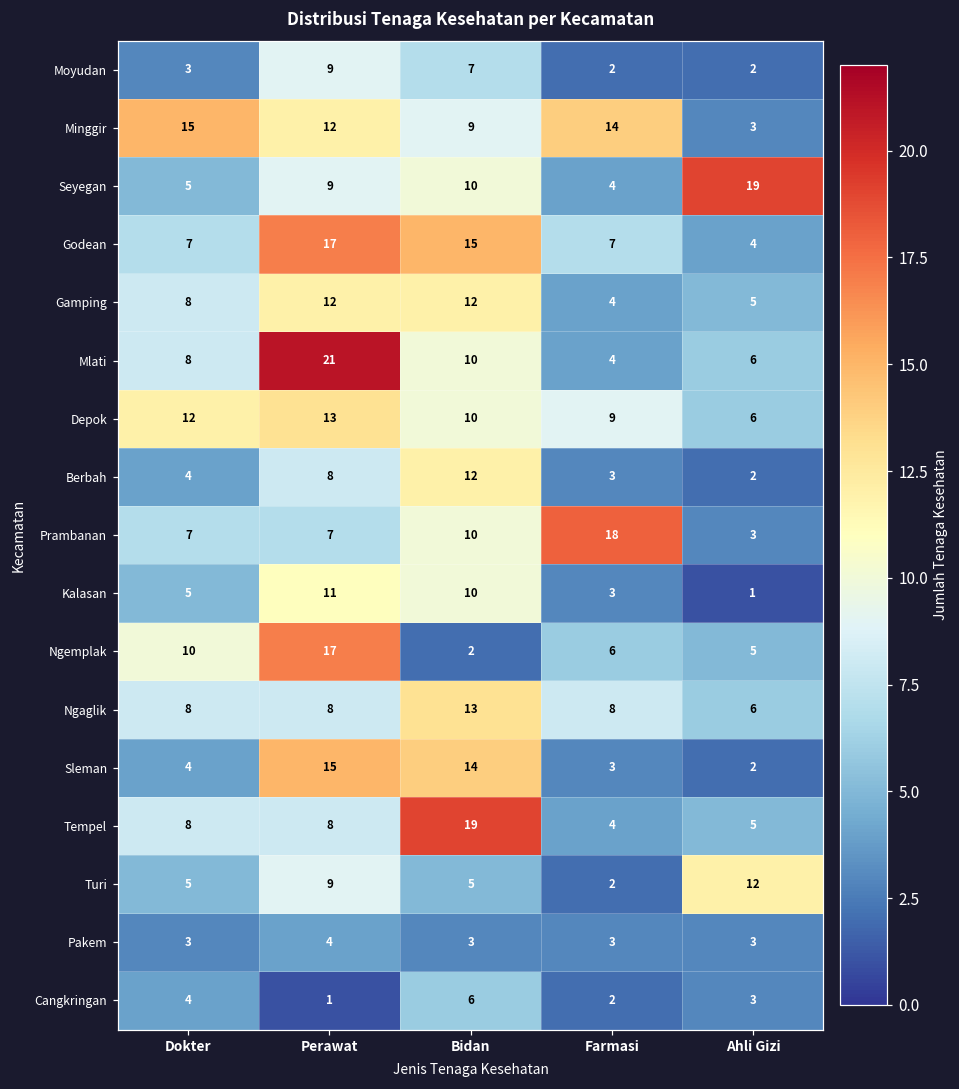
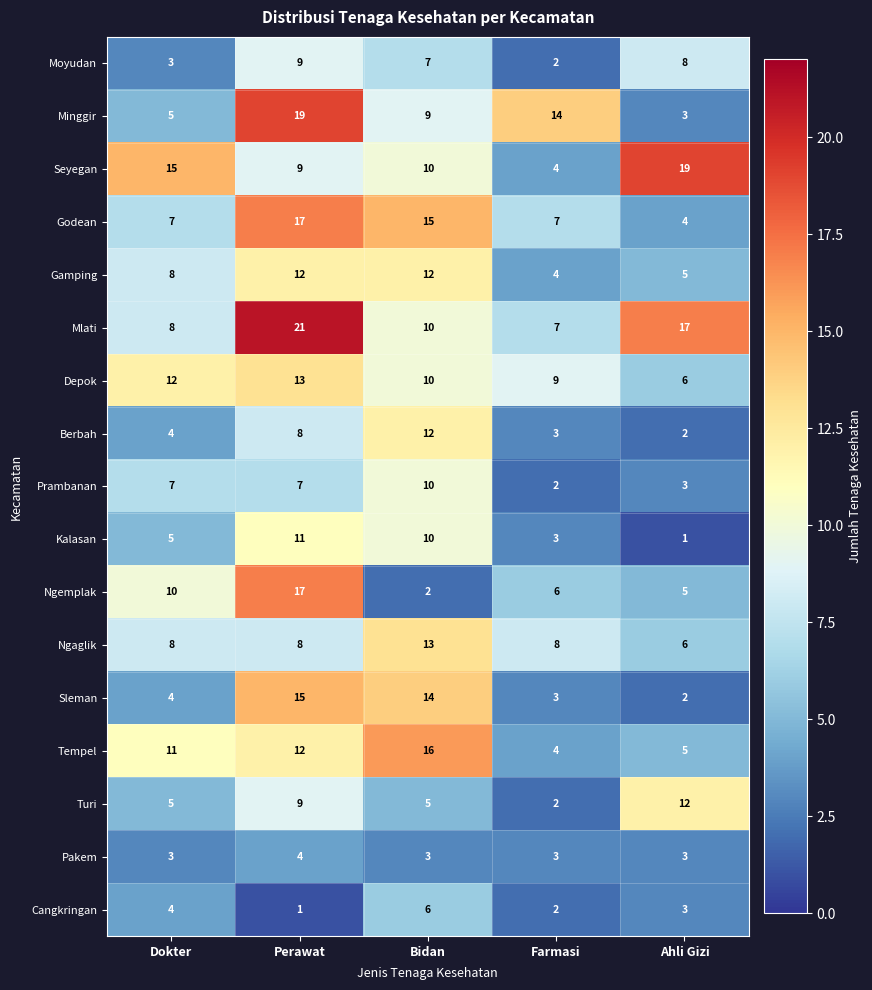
Moyudan, Ahli Gizi: 2 -> 8
Minggir, Dokter: 15 -> 5
Minggir, Perawat: 12 -> 19
Seyegan, Dokter: 5 -> 15
Mlati, Farmasi: 4 -> 7
Mlati, Ahli Gizi: 6 -> 17
Prambanan, Farmasi: 18 -> 2
Tempel, Dokter: 8 -> 11
Tempel, Perawat: 8 -> 12
Tempel, Bidan: 19 -> 16
